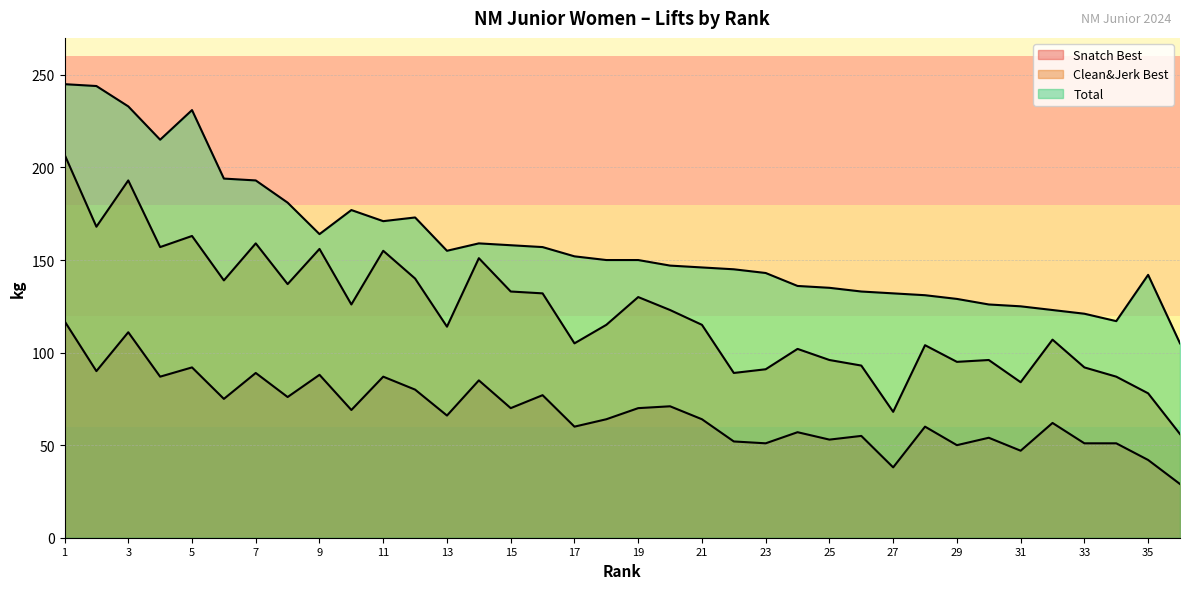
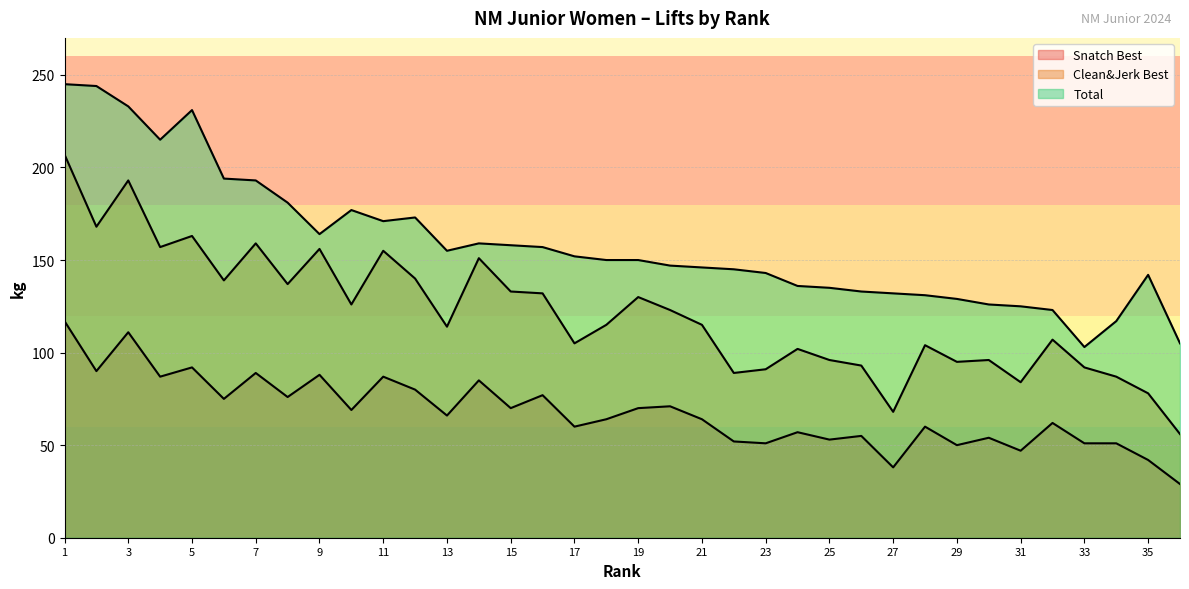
Total, 33: 121 -> 103
